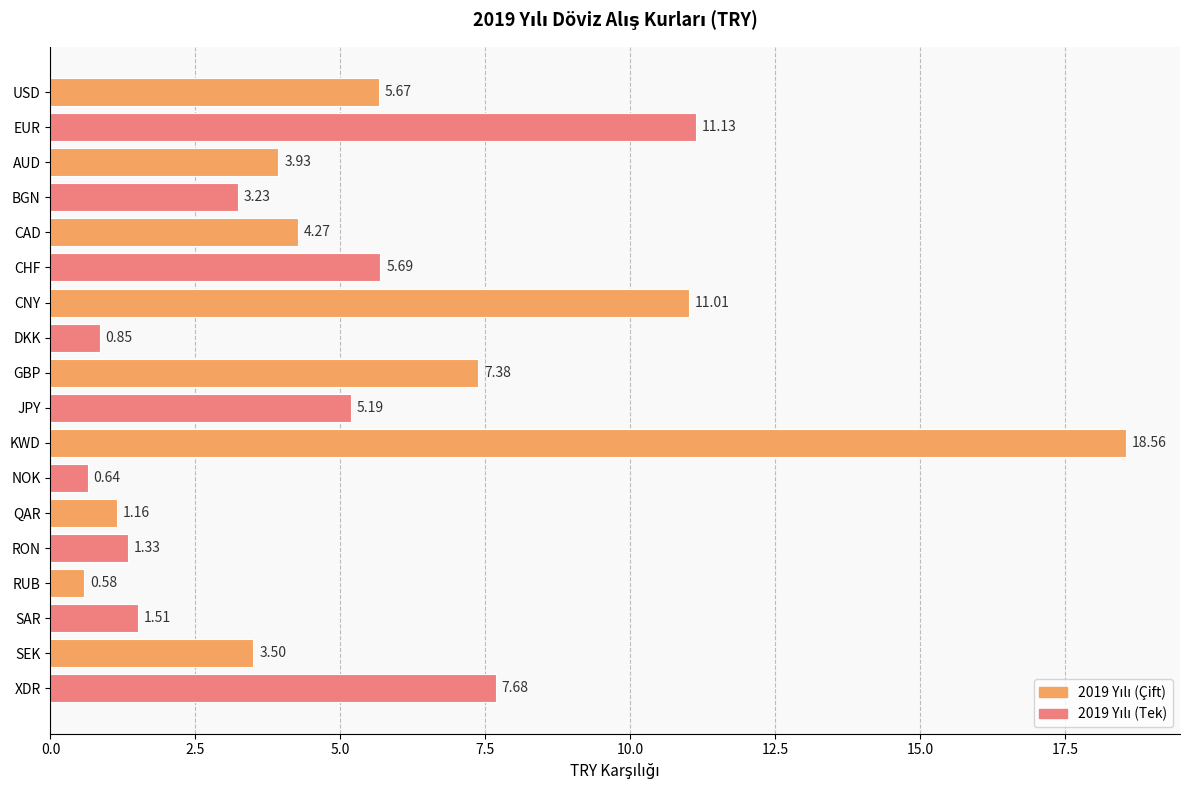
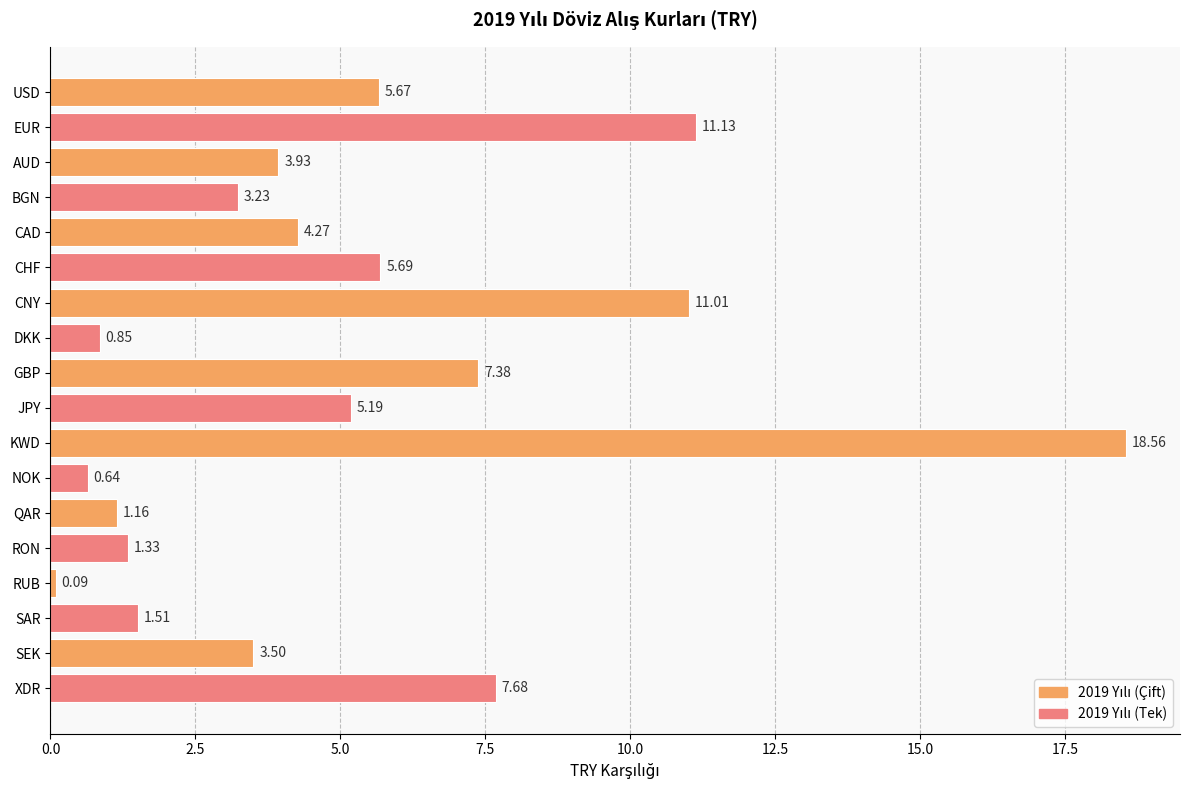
RUB: 0.58 -> 0.09
